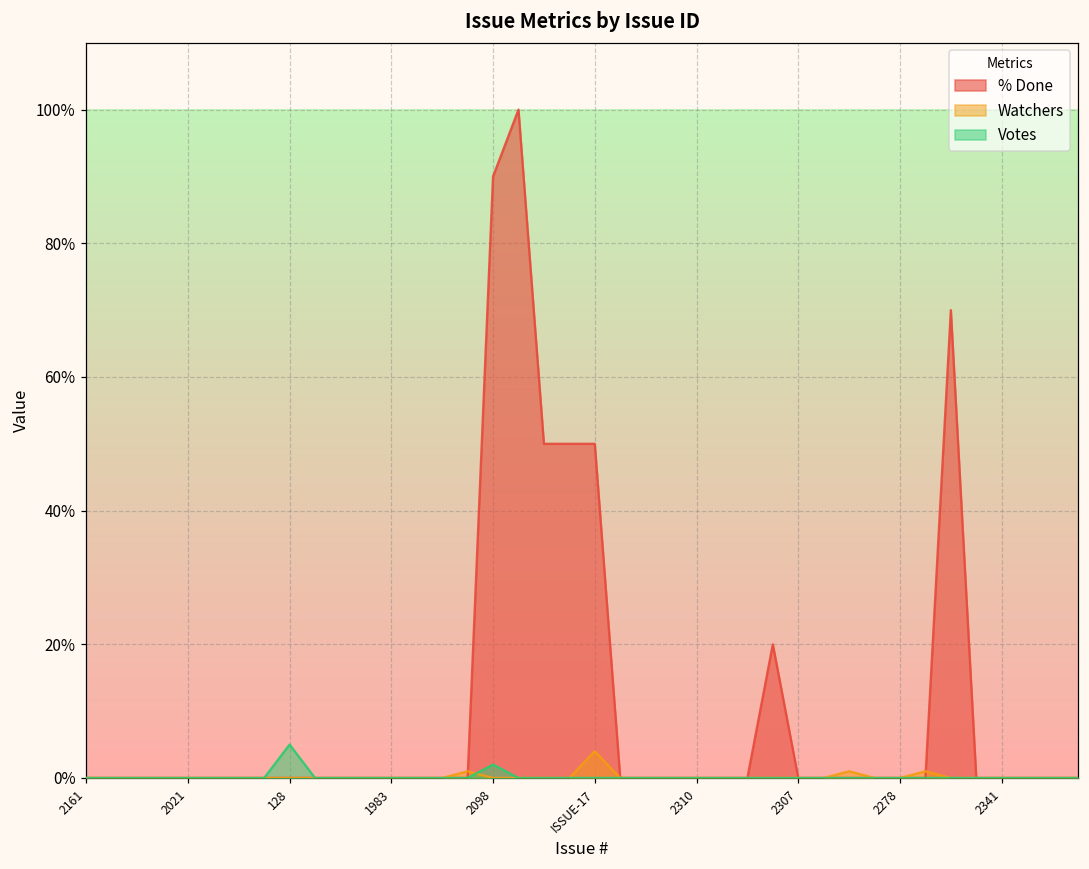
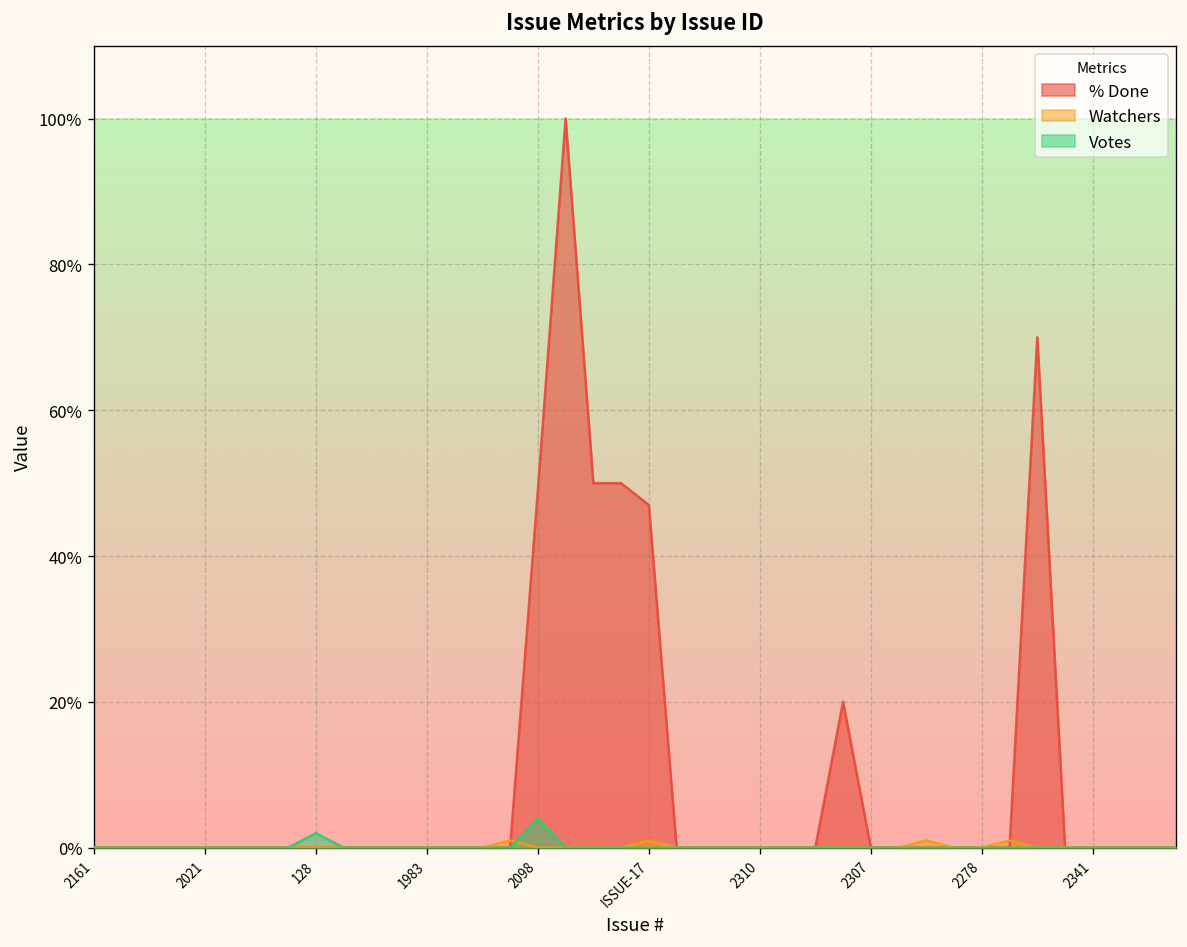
Votes, 128: 5% -> 2%
% Done, 2098: 90% -> 49%
Votes, 2098: 2% -> 4%
% Done, ISSUE-17: 50% -> 47%
Watchers, ISSUE-17: 4% -> 1%
